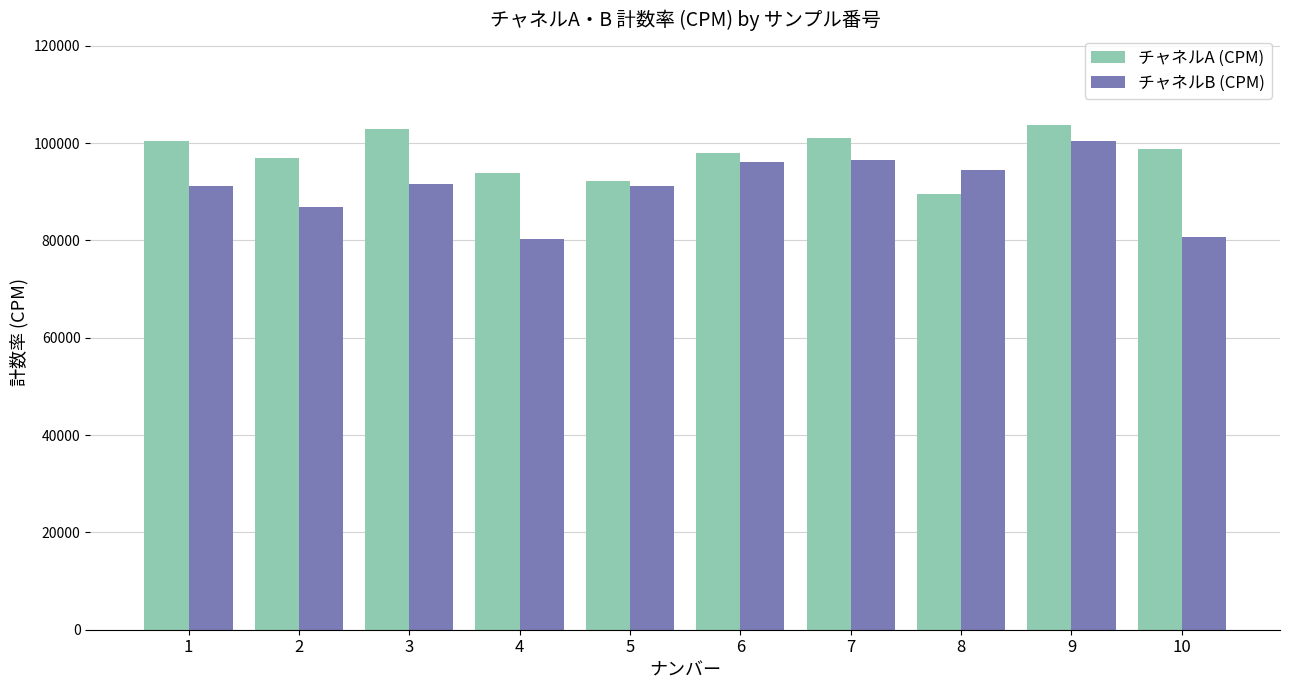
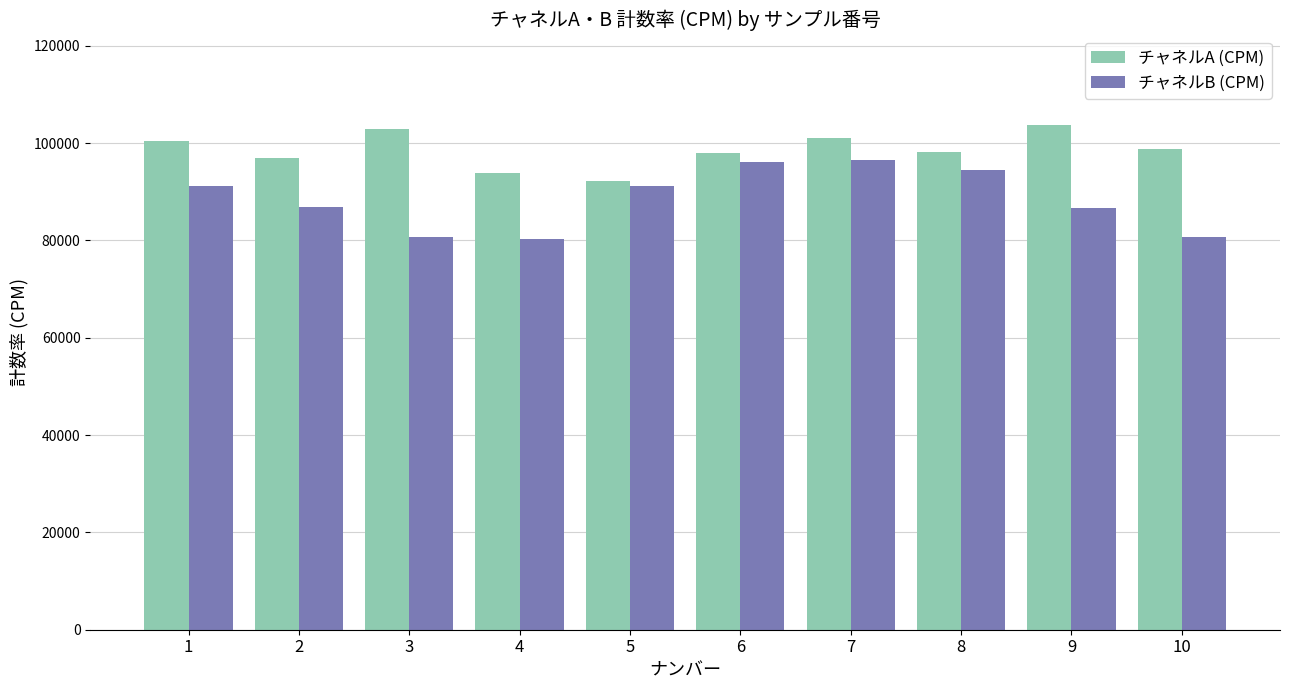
チャネルB (CPM), 3: 92000 -> 81000
チャネルA (CPM), 8: 89000 -> 98000
チャネルB (CPM), 9: 100000 -> 87000
